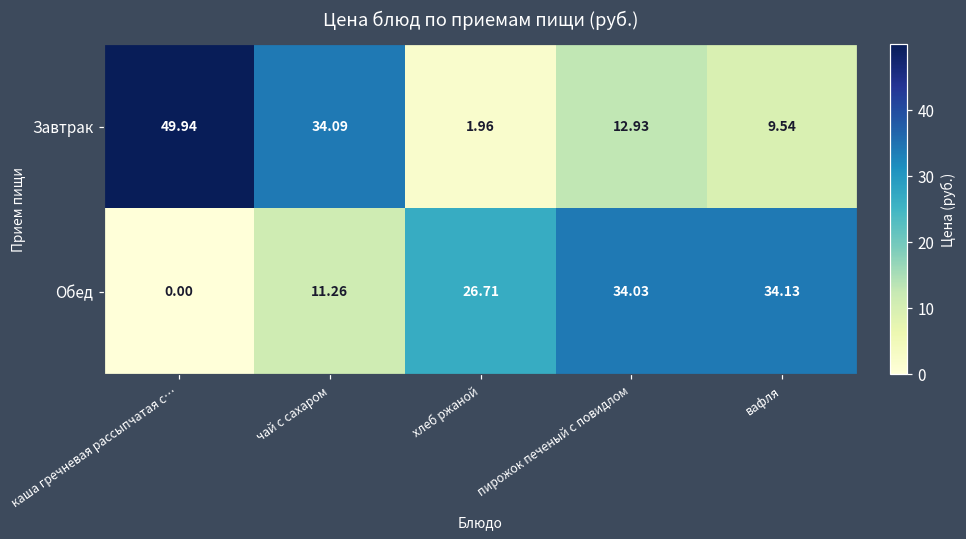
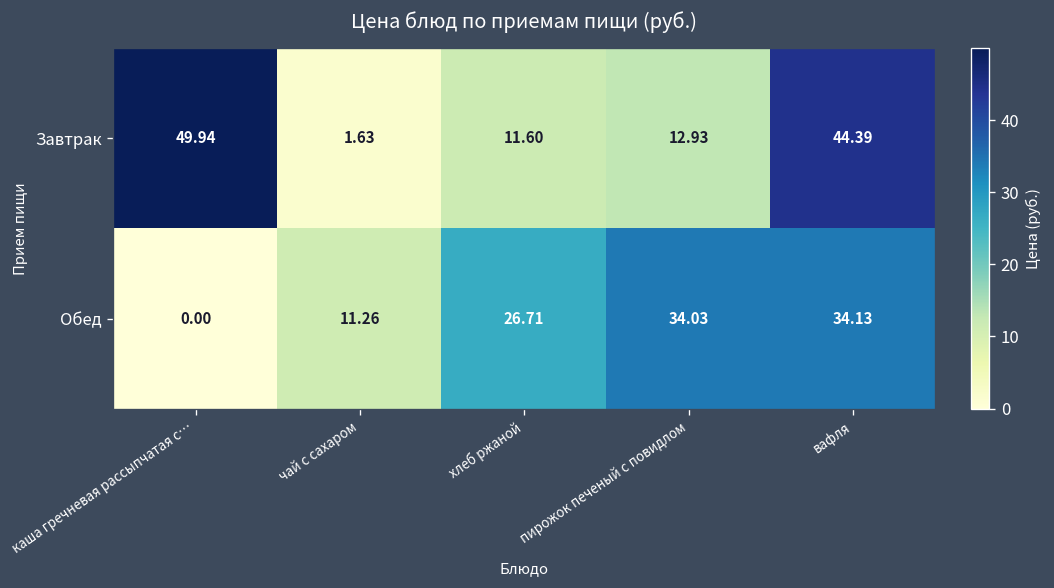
Завтрак, чай с сахаром: 34.09 -> 1.63
Завтрак, хлеб ржаной: 1.96 -> 11.60
Завтрак, вафля: 9.54 -> 44.39
